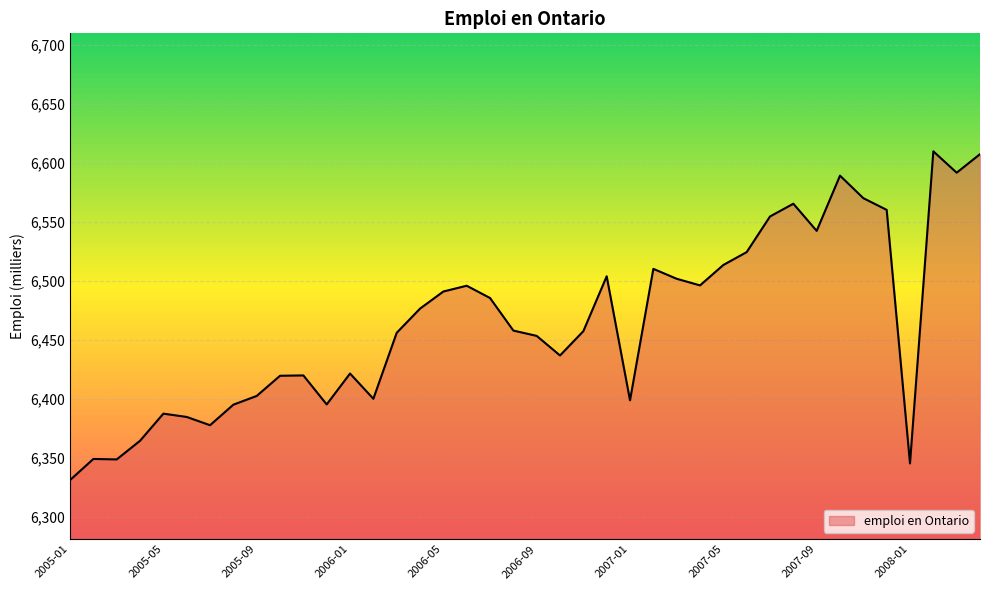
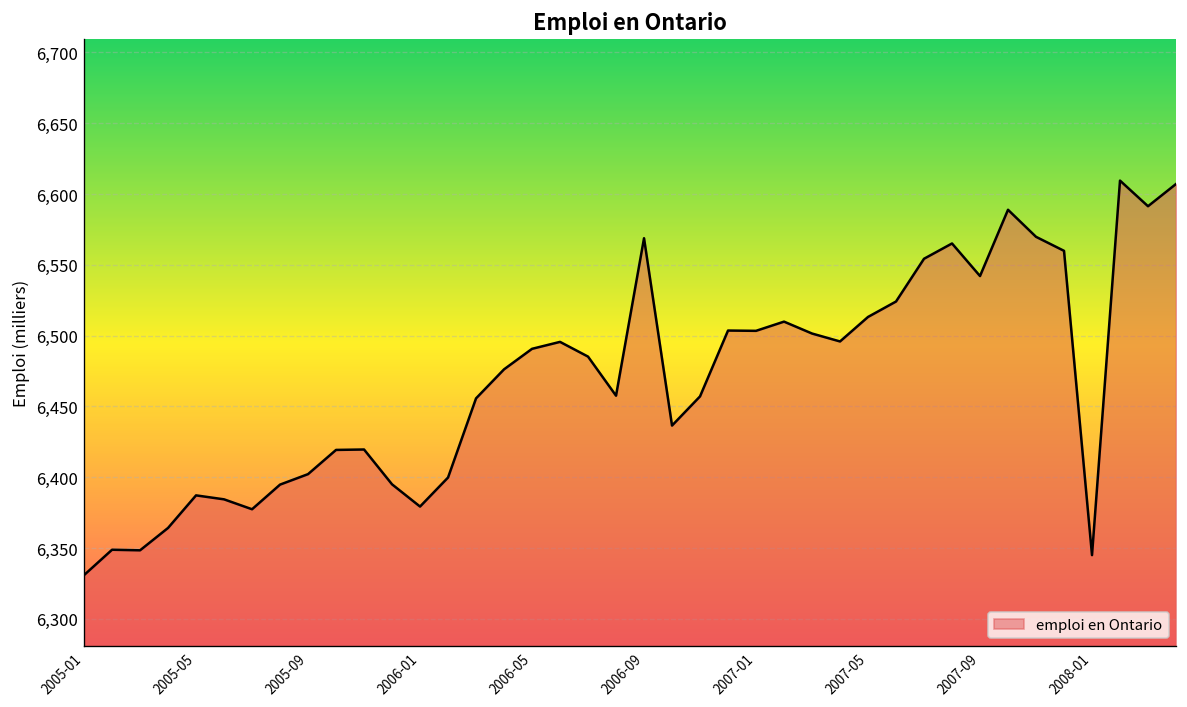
2006-01: 6,421 -> 6,379
2006-09: 6,453 -> 6,569
2007-01: 6,399 -> 6,503
